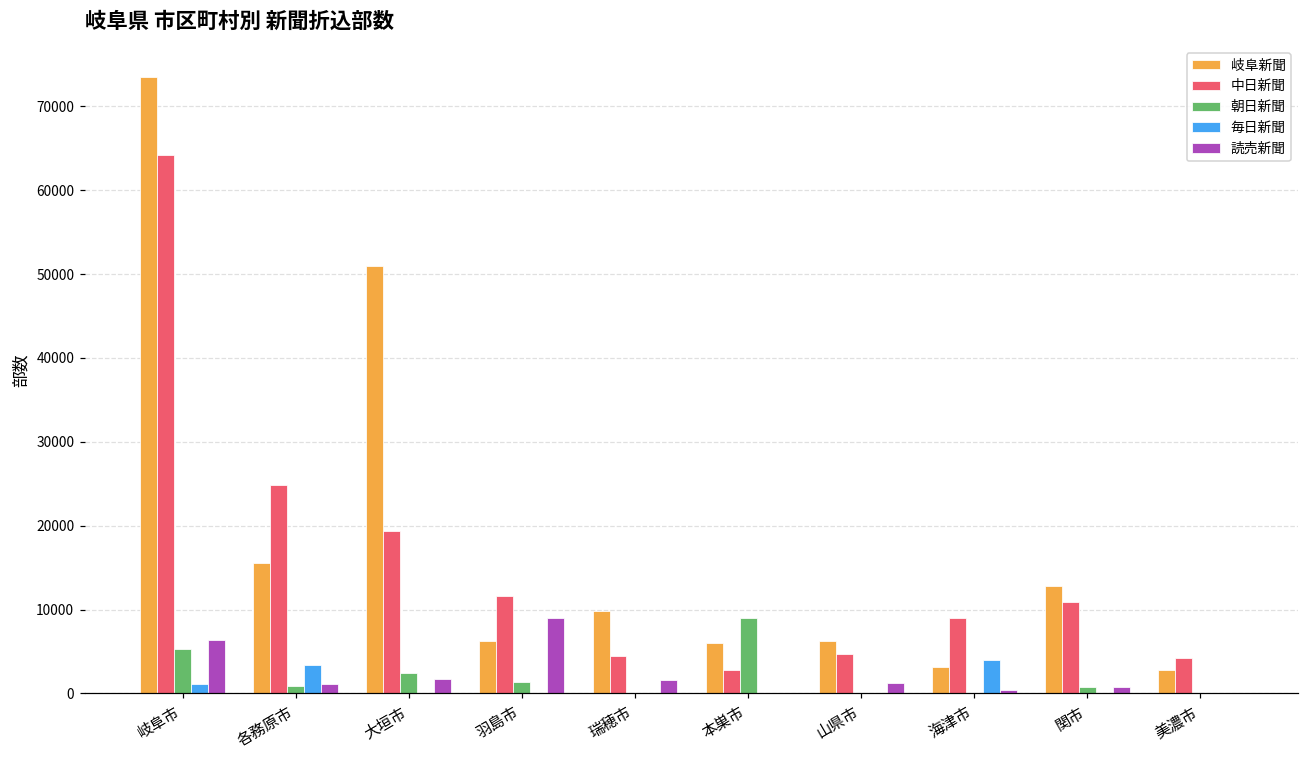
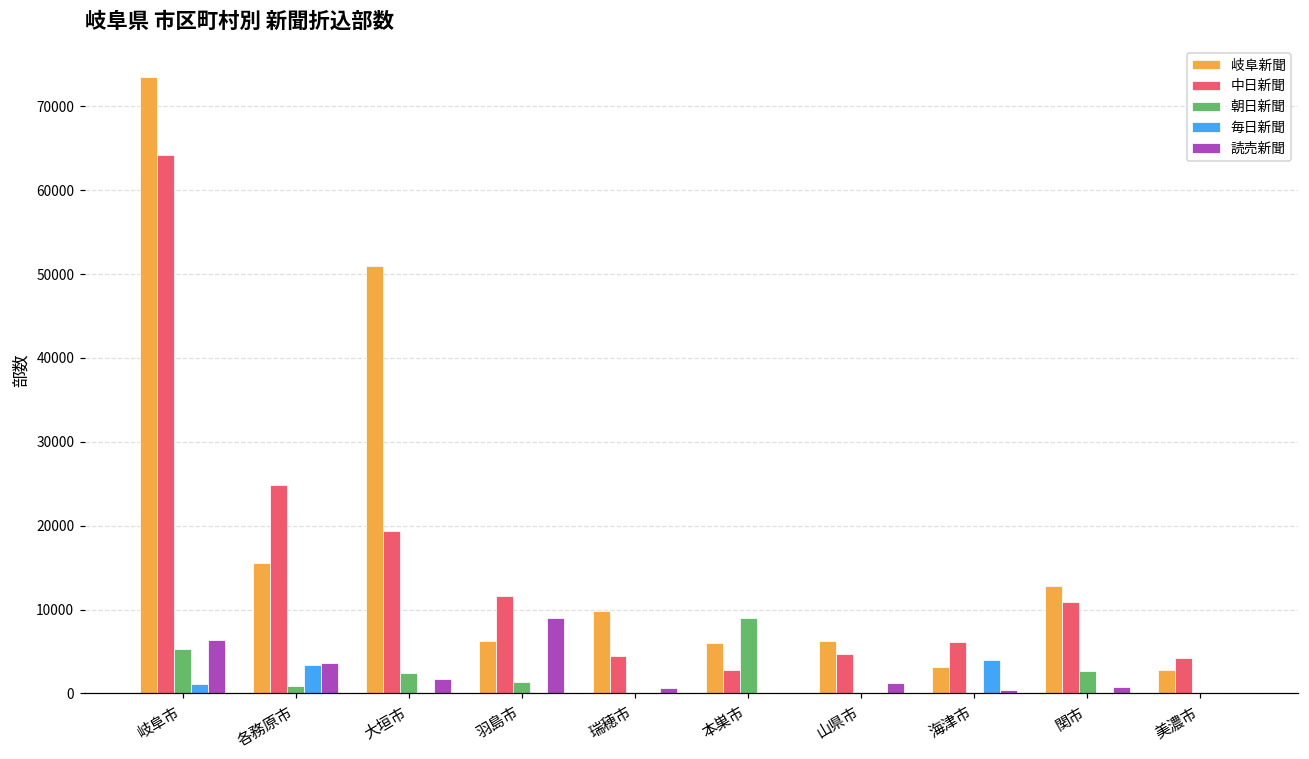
読売新聞, 各務原市: 1000 -> 4000
読売新聞, 瑞穂市: 2000 -> 1000
中日新聞, 海津市: 9000 -> 6000
朝日新聞, 関市: 1000 -> 3000
